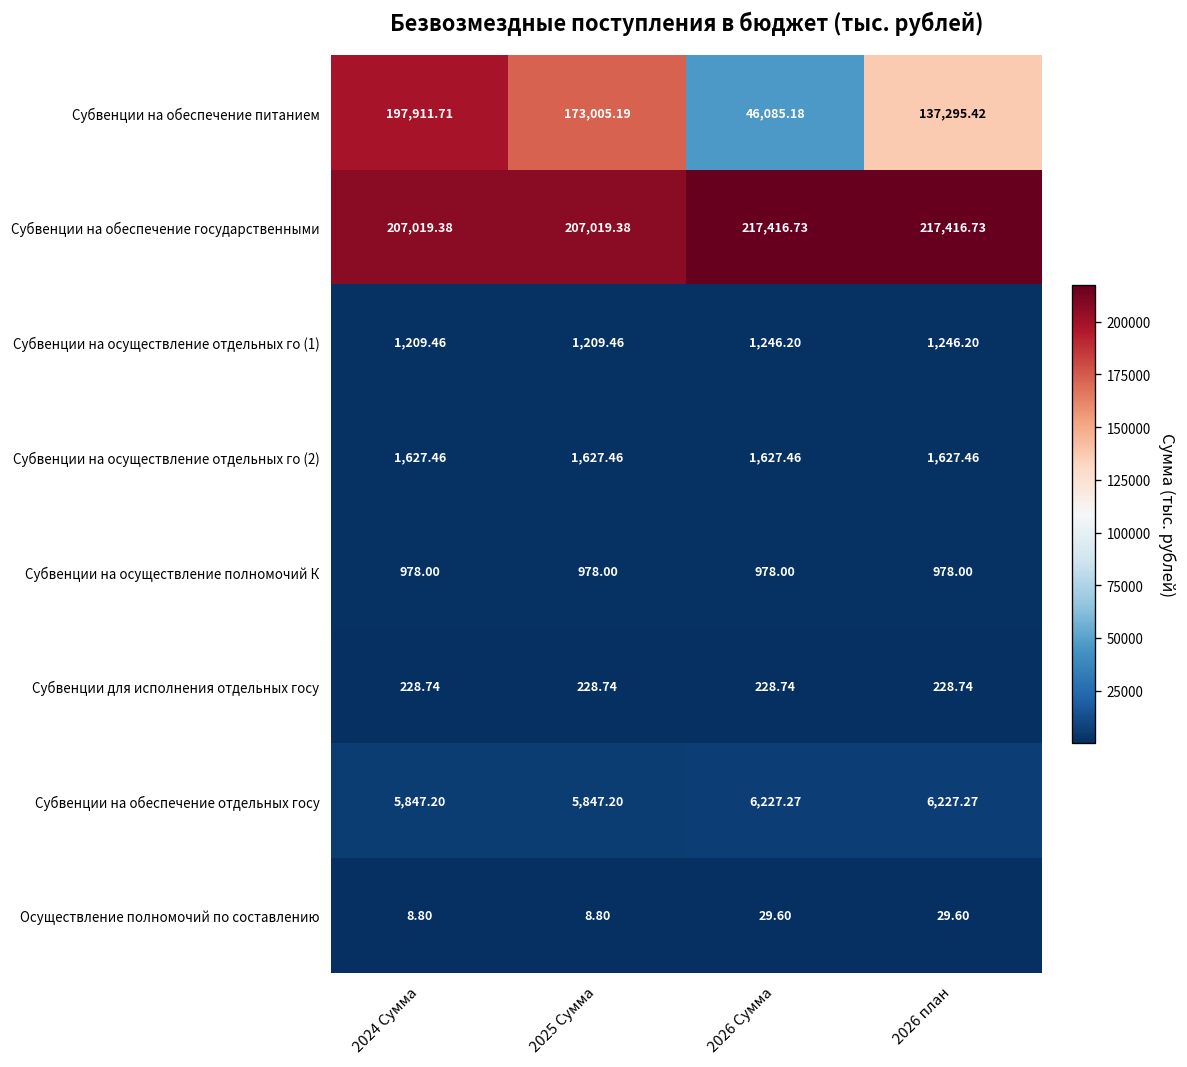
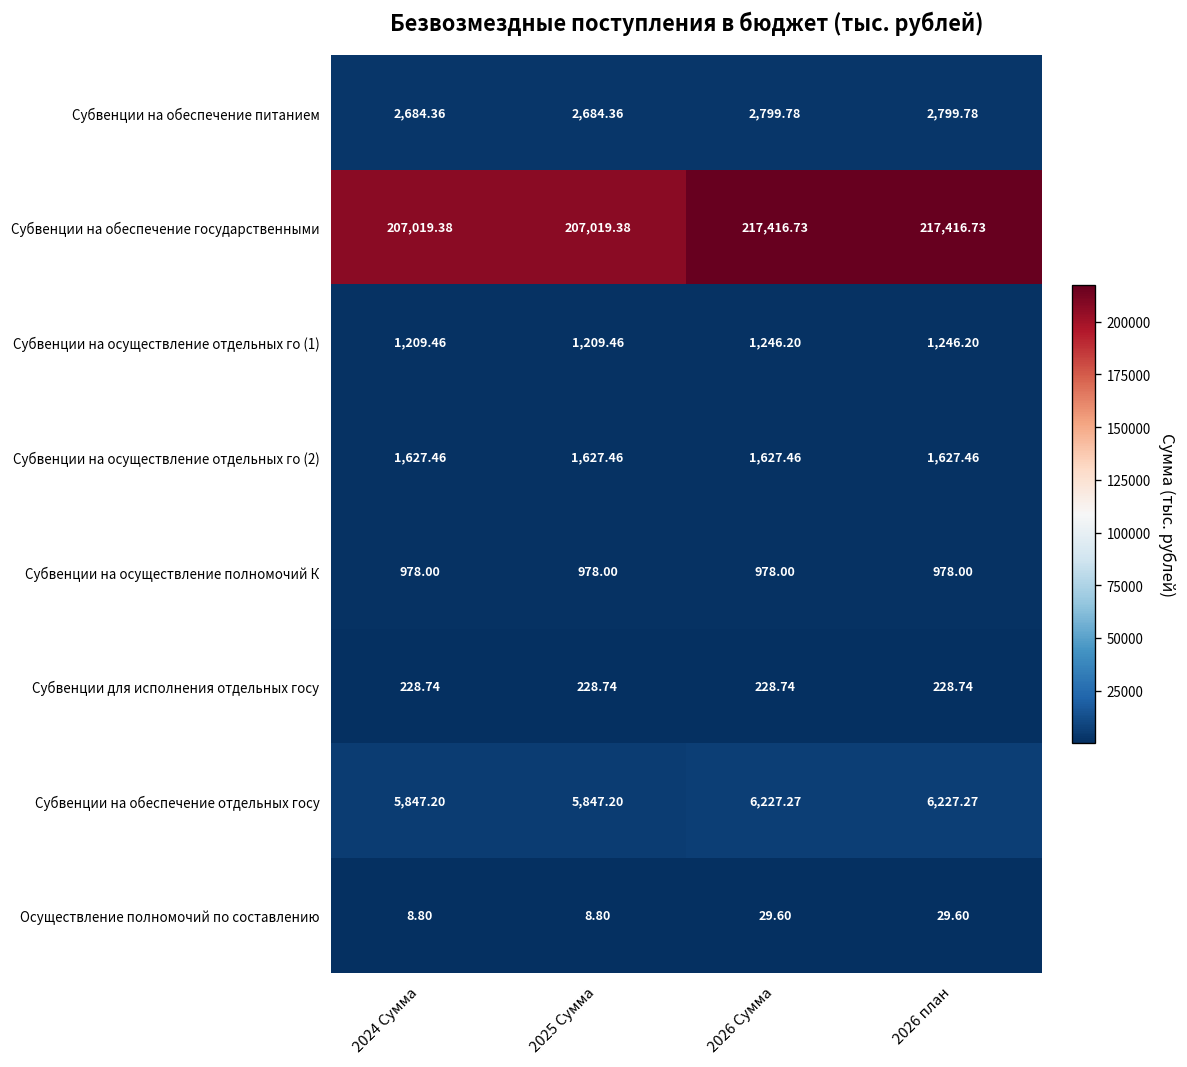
Субвенции на обеспечение питанием, 2024 Сумма: 197,911.71 -> 2,684.36
Субвенции на обеспечение питанием, 2025 Сумма: 173,005.19 -> 2,684.36
Субвенции на обеспечение питанием, 2026 Сумма: 46,085.18 -> 2,799.78
Субвенции на обеспечение питанием, 2026 план: 137,295.42 -> 2,799.78
